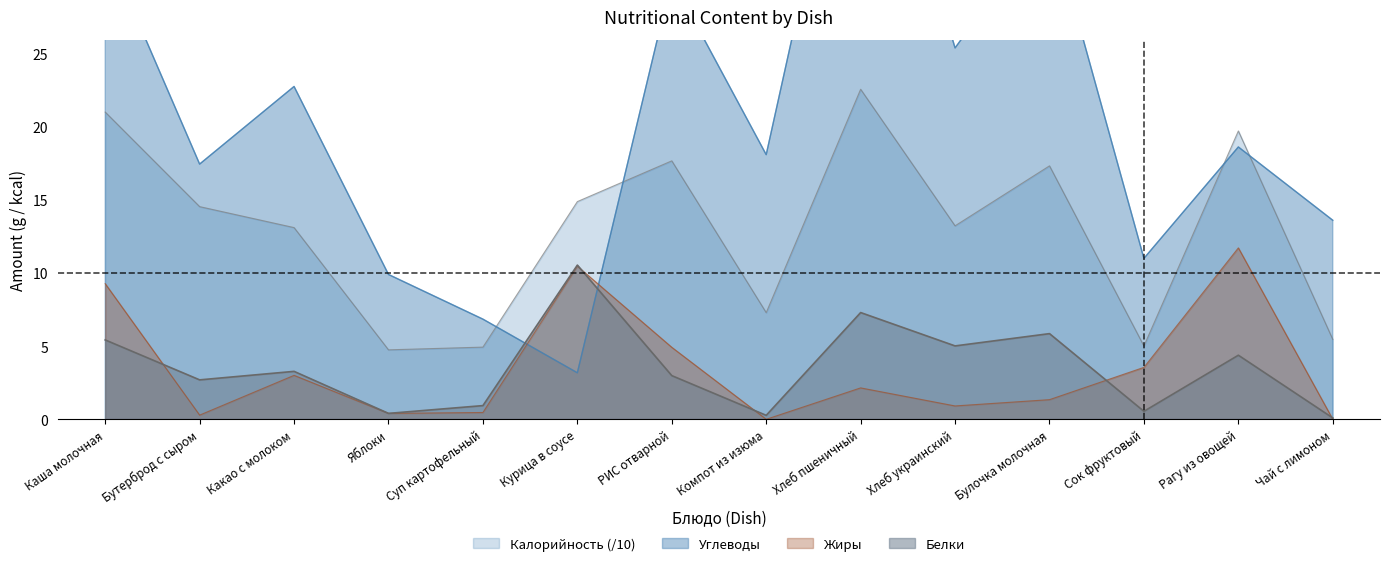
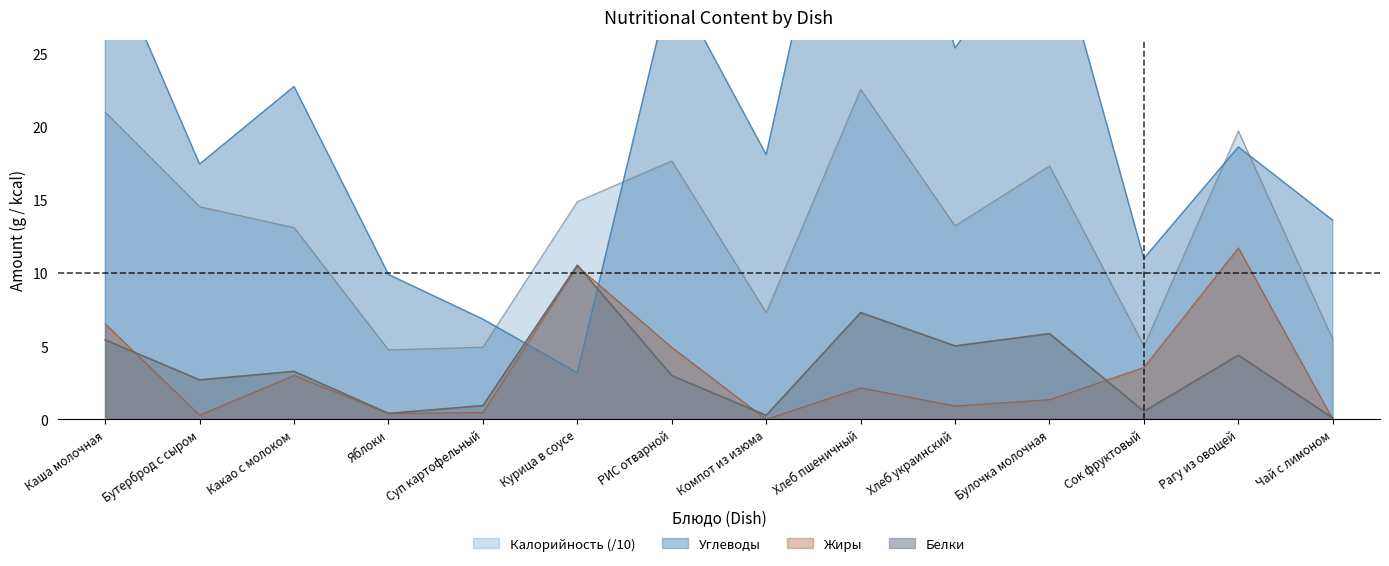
Жиры, Каша молочная: 9.3 -> 6.5
